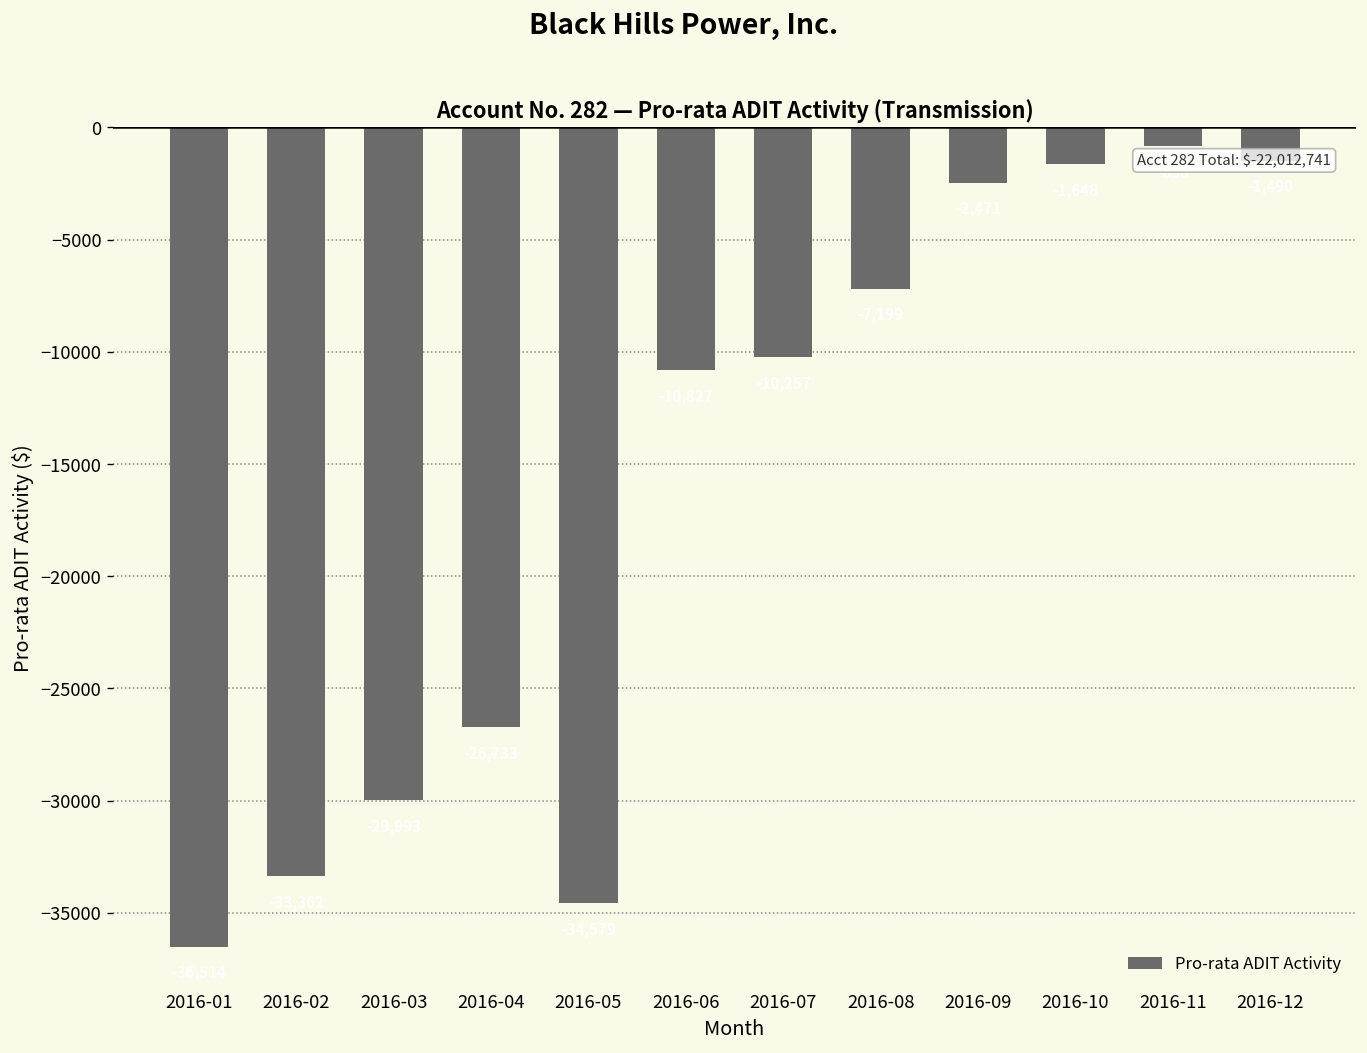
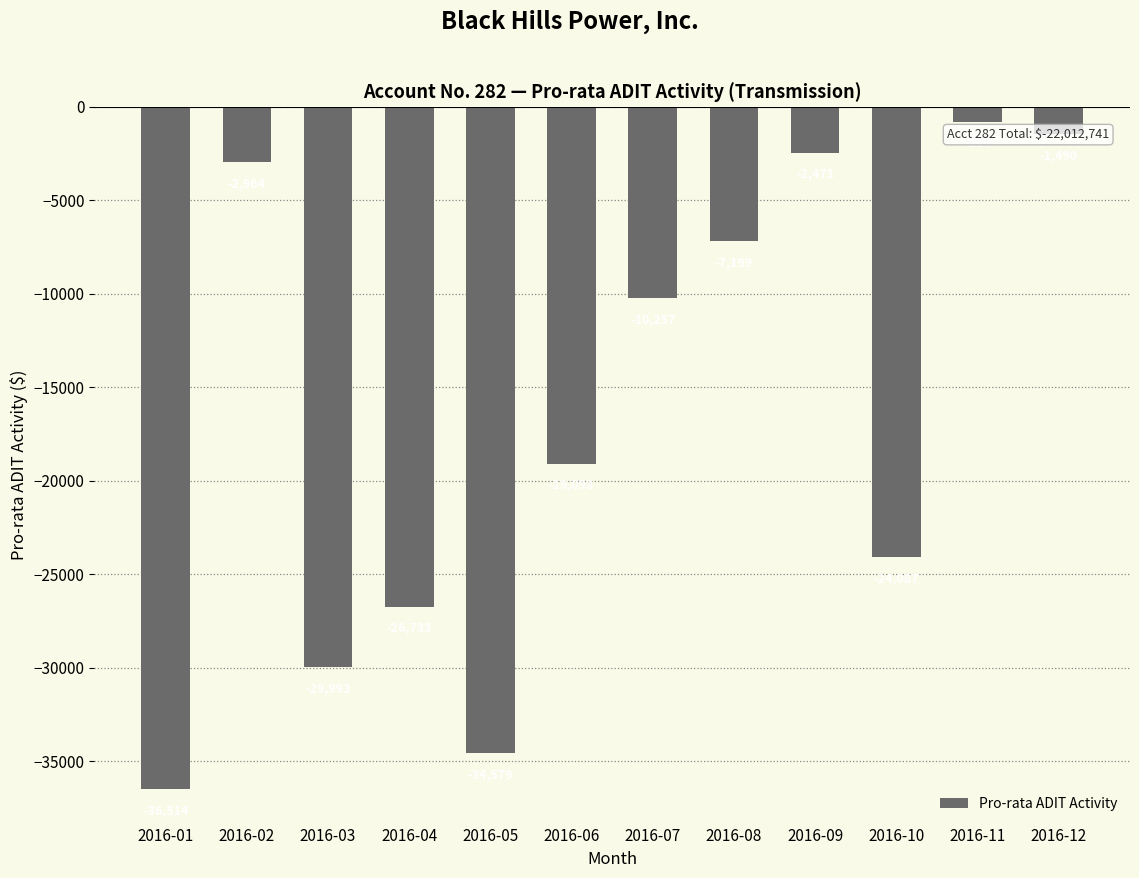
2016-02: -33400 -> -3000
2016-06: -10800 -> -19100
2016-10: -1600 -> -24100
